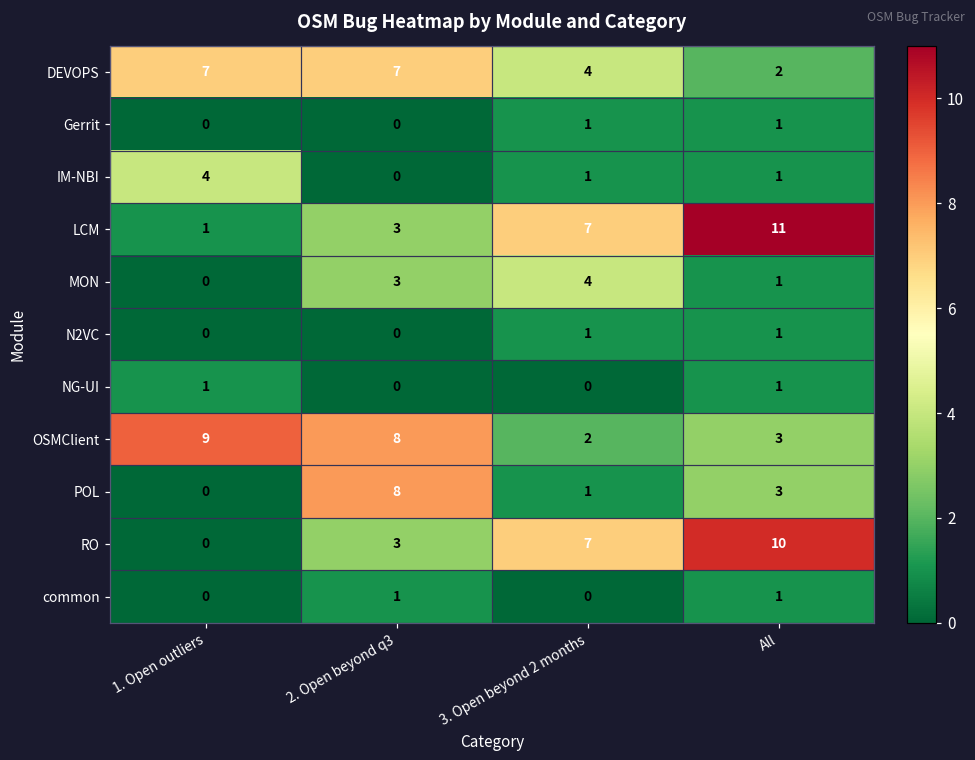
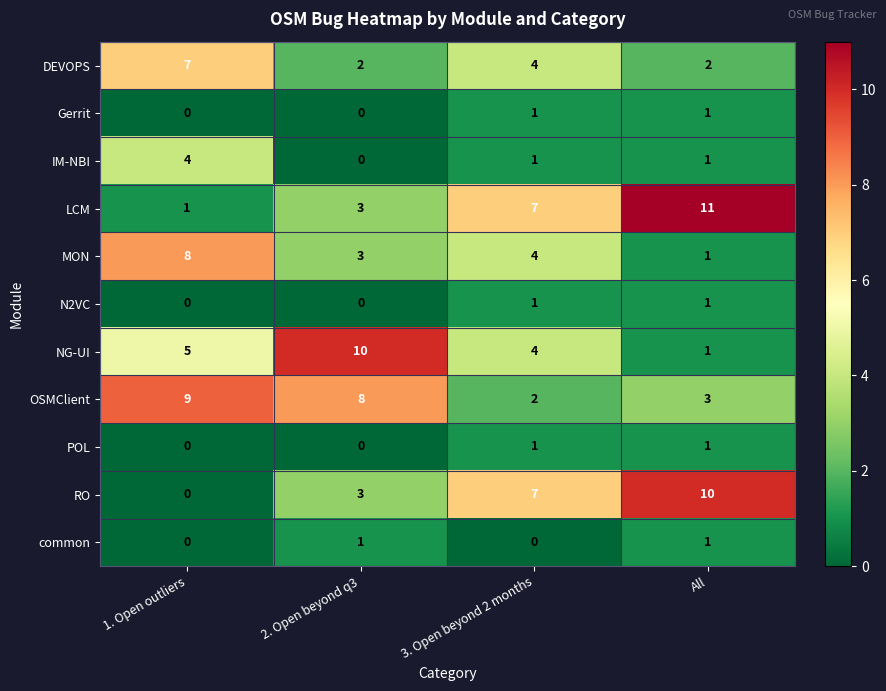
DEVOPS, 2. Open beyond q3: 7 -> 2
MON, 1. Open outliers: 0 -> 8
NG-UI, 1. Open outliers: 1 -> 5
NG-UI, 2. Open beyond q3: 0 -> 10
NG-UI, 3. Open beyond 2 months: 0 -> 4
POL, 2. Open beyond q3: 8 -> 0
POL, All: 3 -> 1
